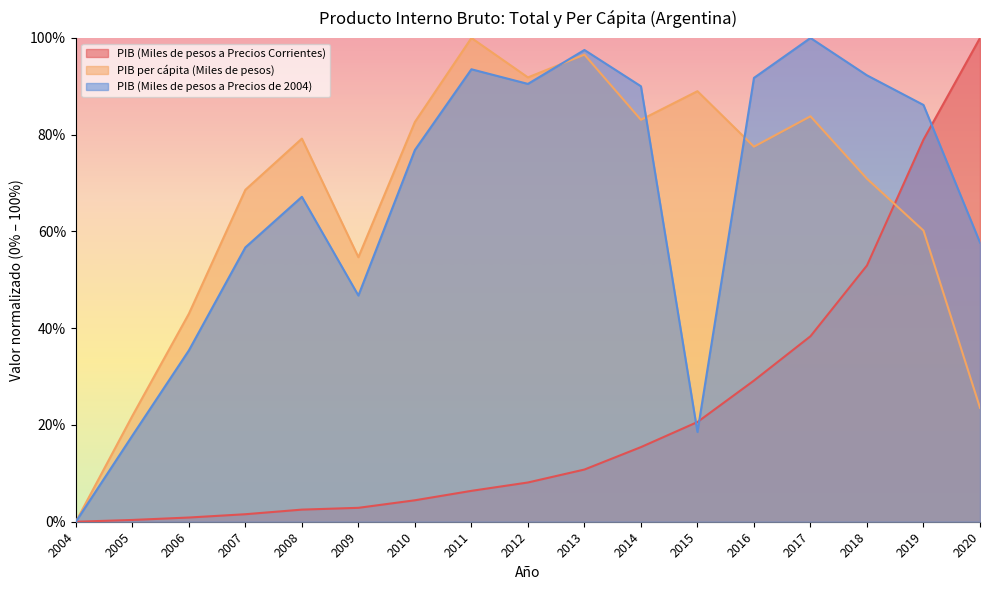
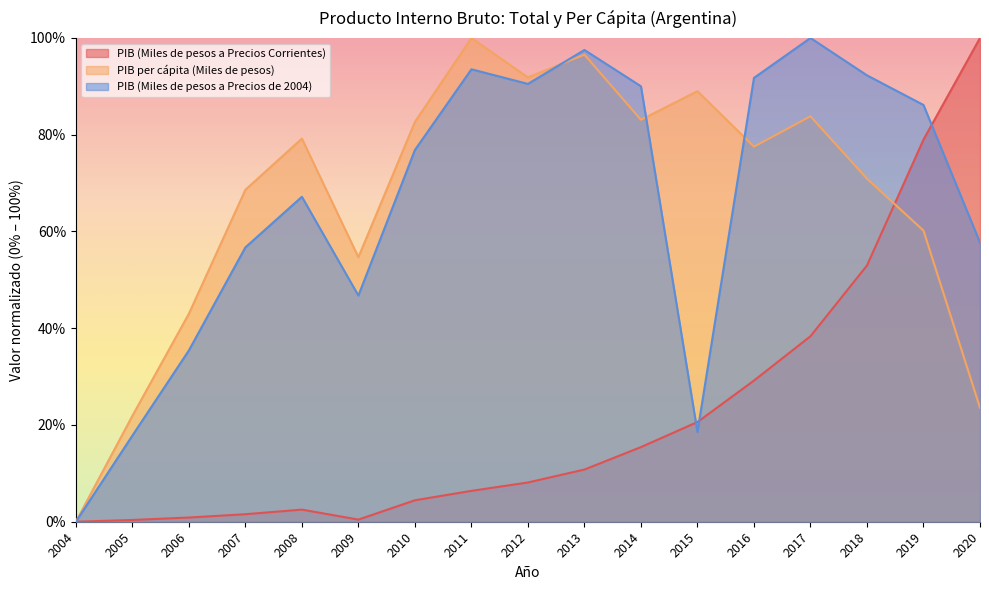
PIB (Miles de pesos a Precios Corrientes), 2009: 3% -> 0%
